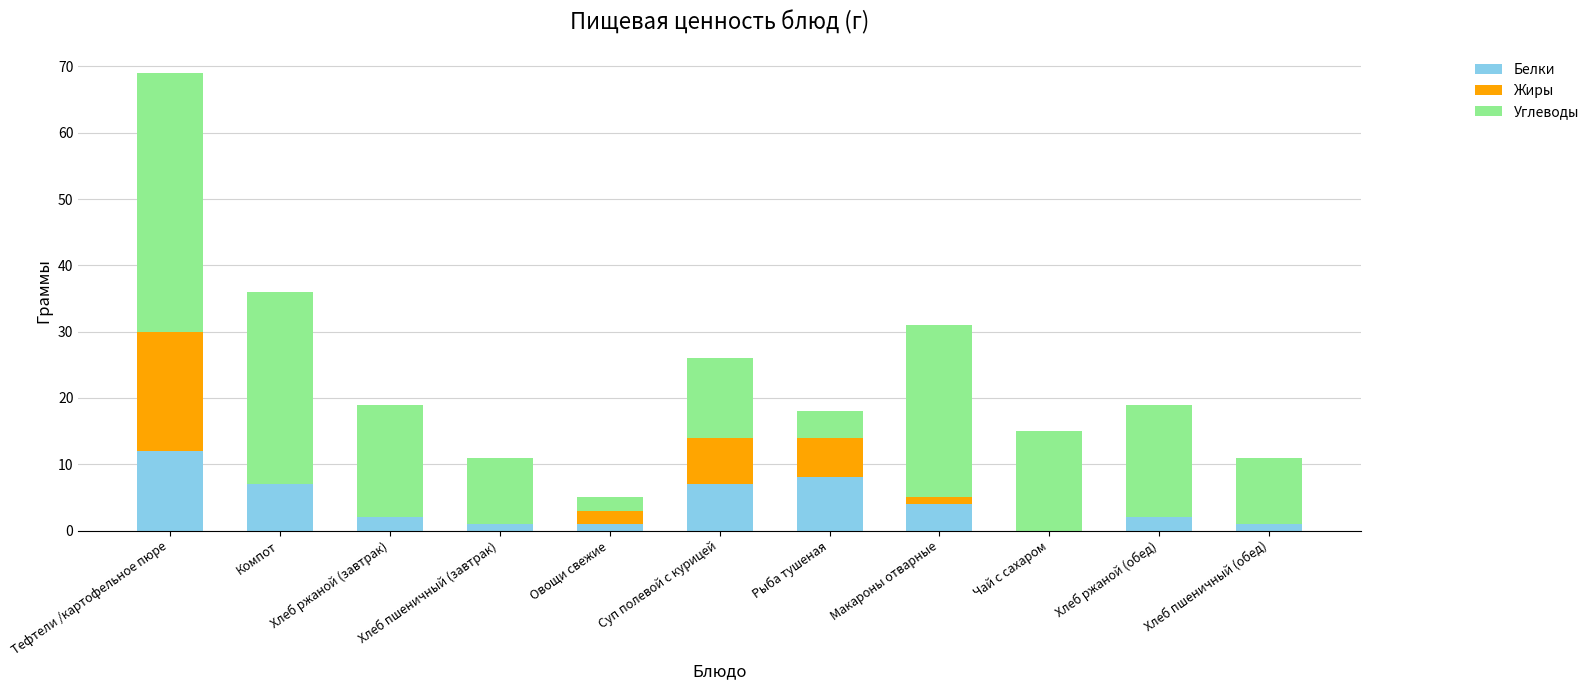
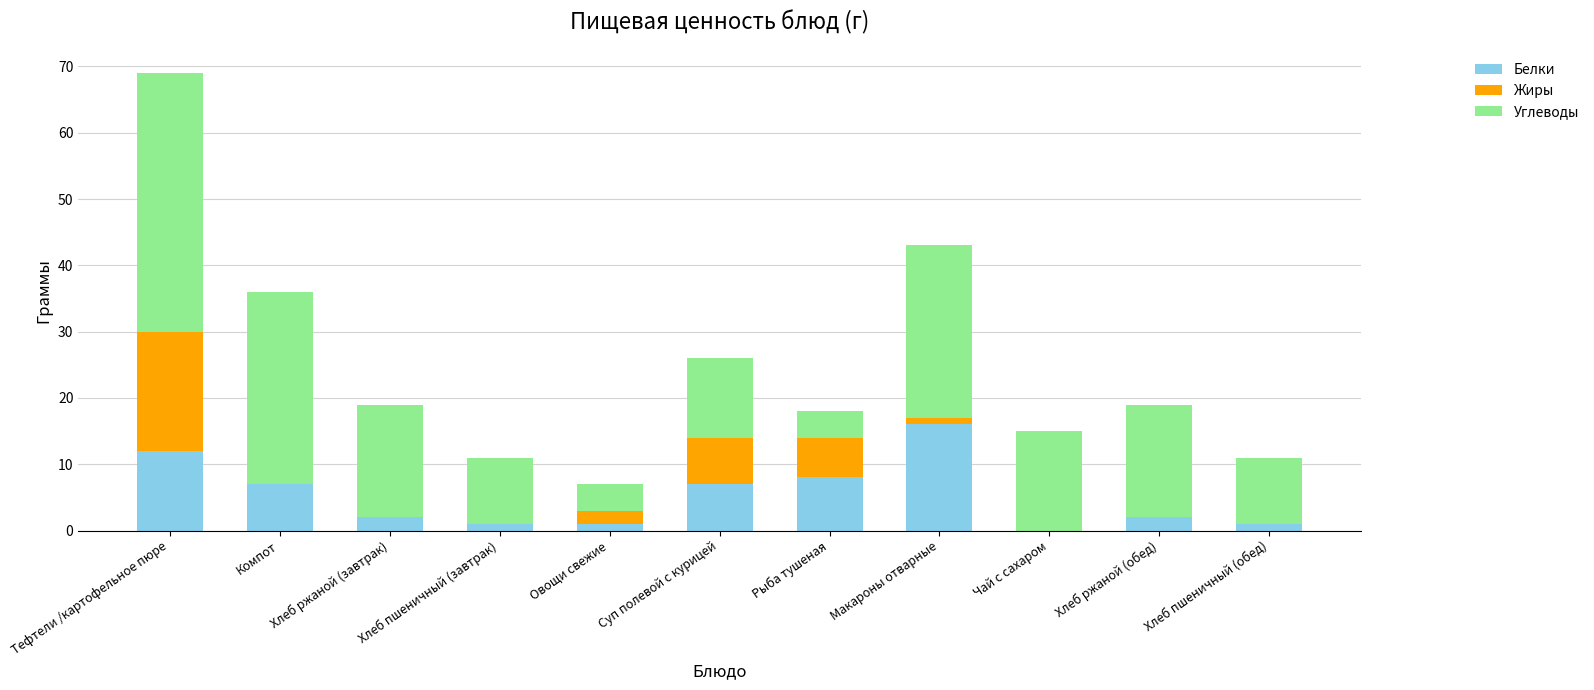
Углеводы, Овощи свежие: 2 -> 4
Белки, Макароны отварные: 4 -> 16
